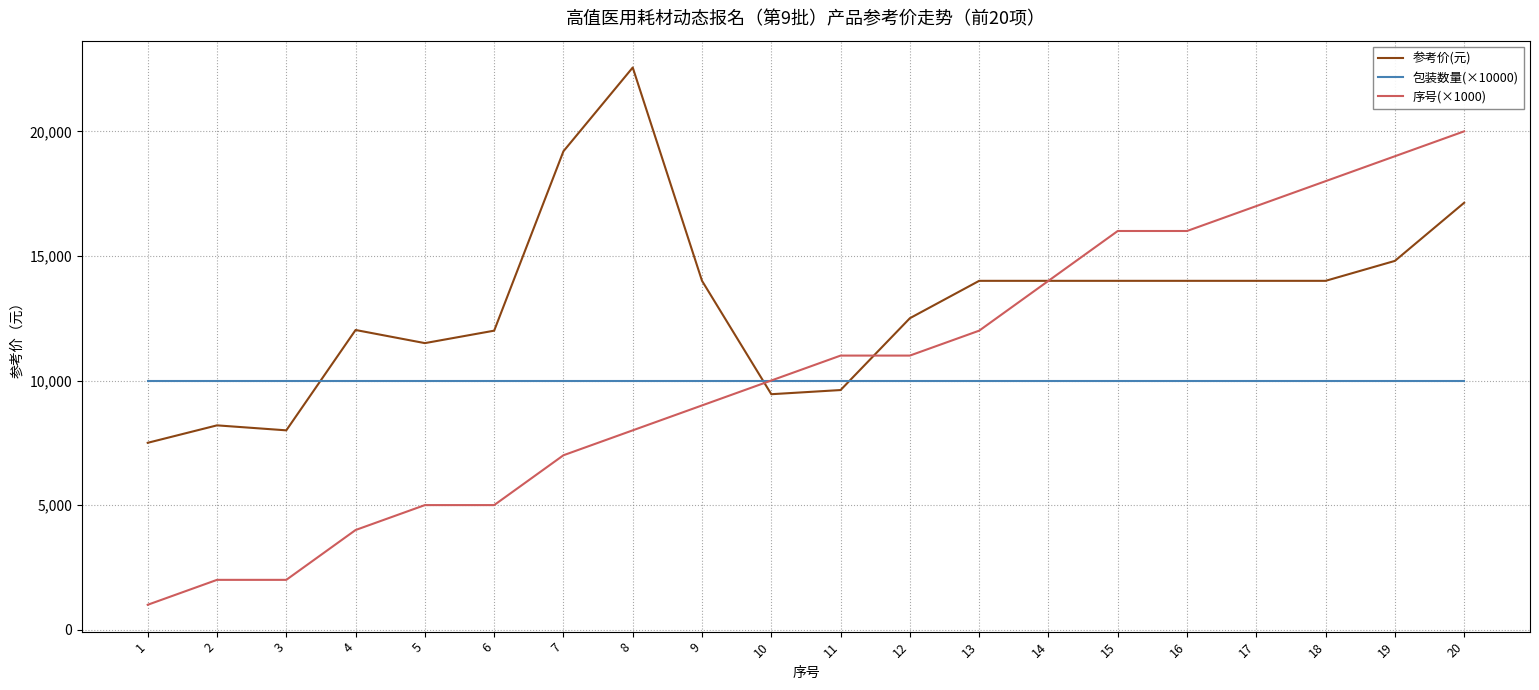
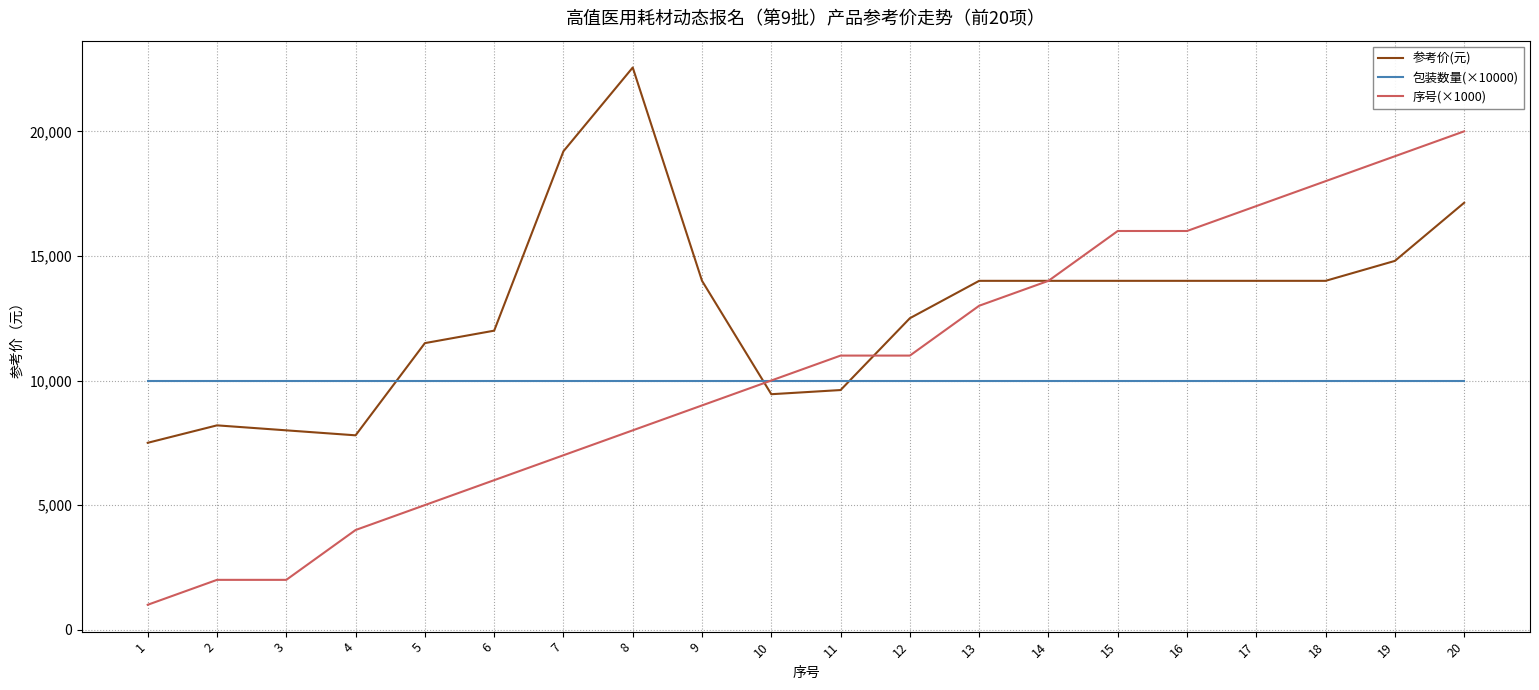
参考价(元), 4: 12,000 -> 7,800
序号(×1000), 6: 5,000 -> 6,000
序号(×1000), 13: 12,000 -> 13,000
